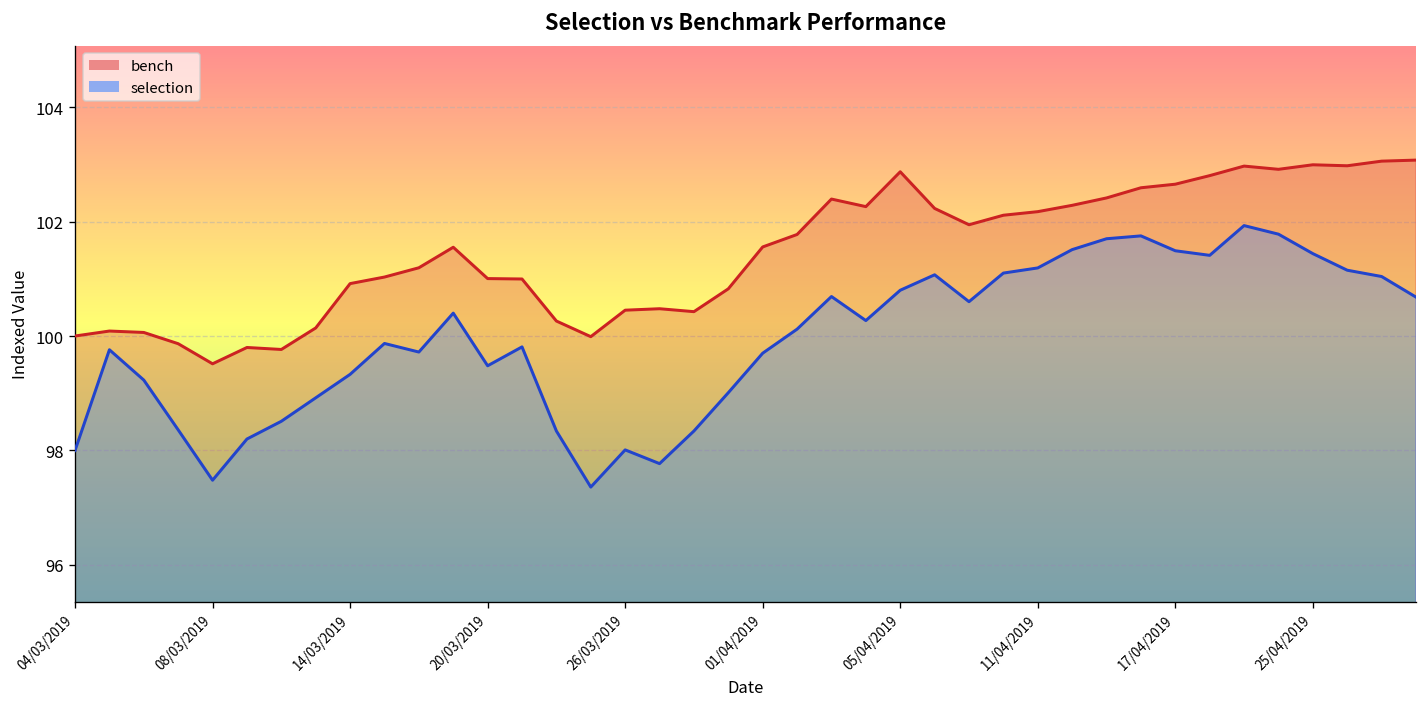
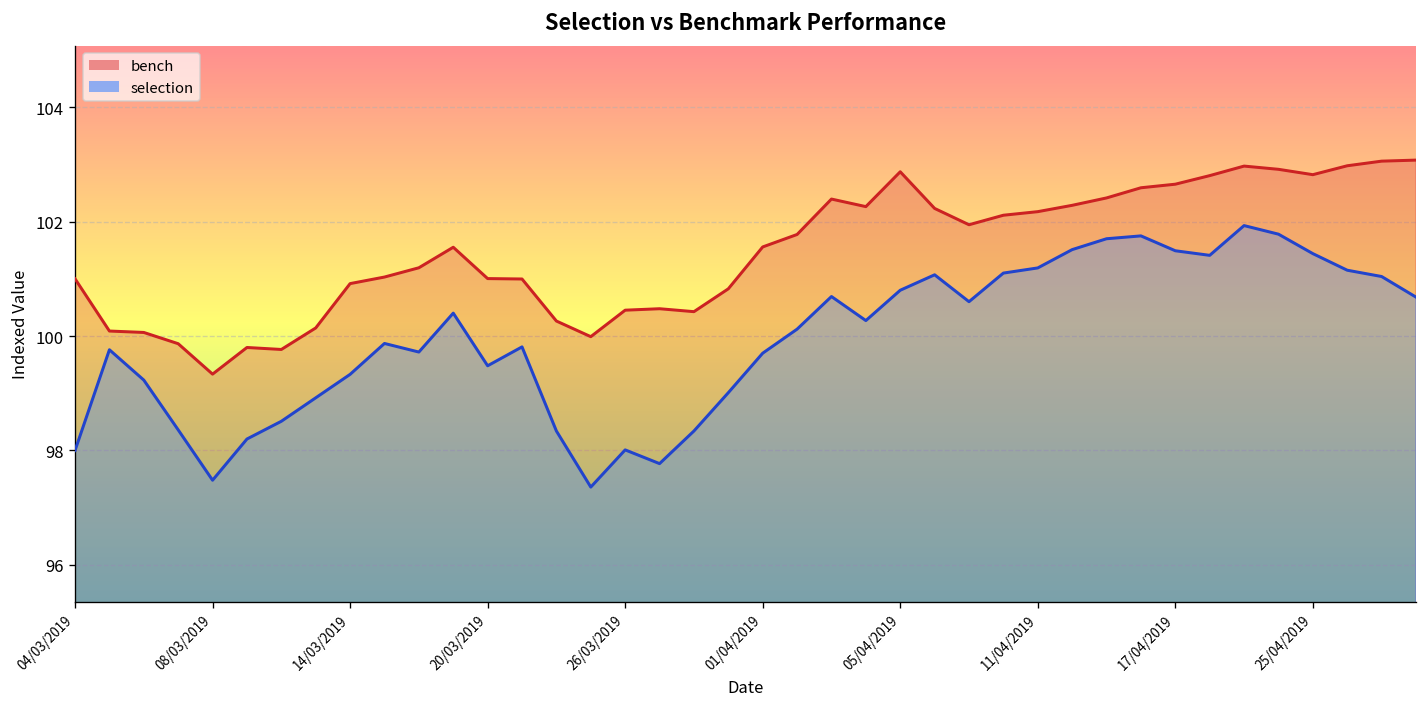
bench, 04/03/2019: 100 -> 101
bench, 08/03/2019: 99.5 -> 99.3
bench, 25/04/2019: 103.0 -> 102.8
